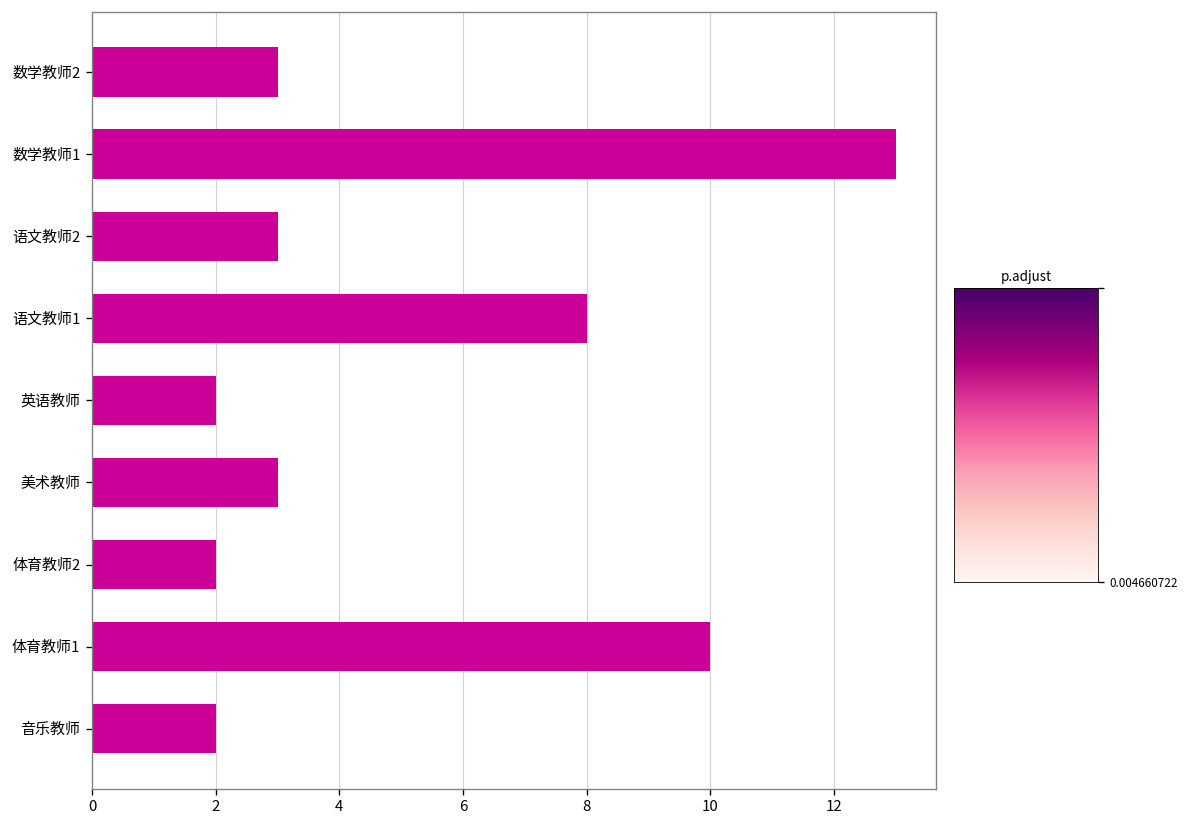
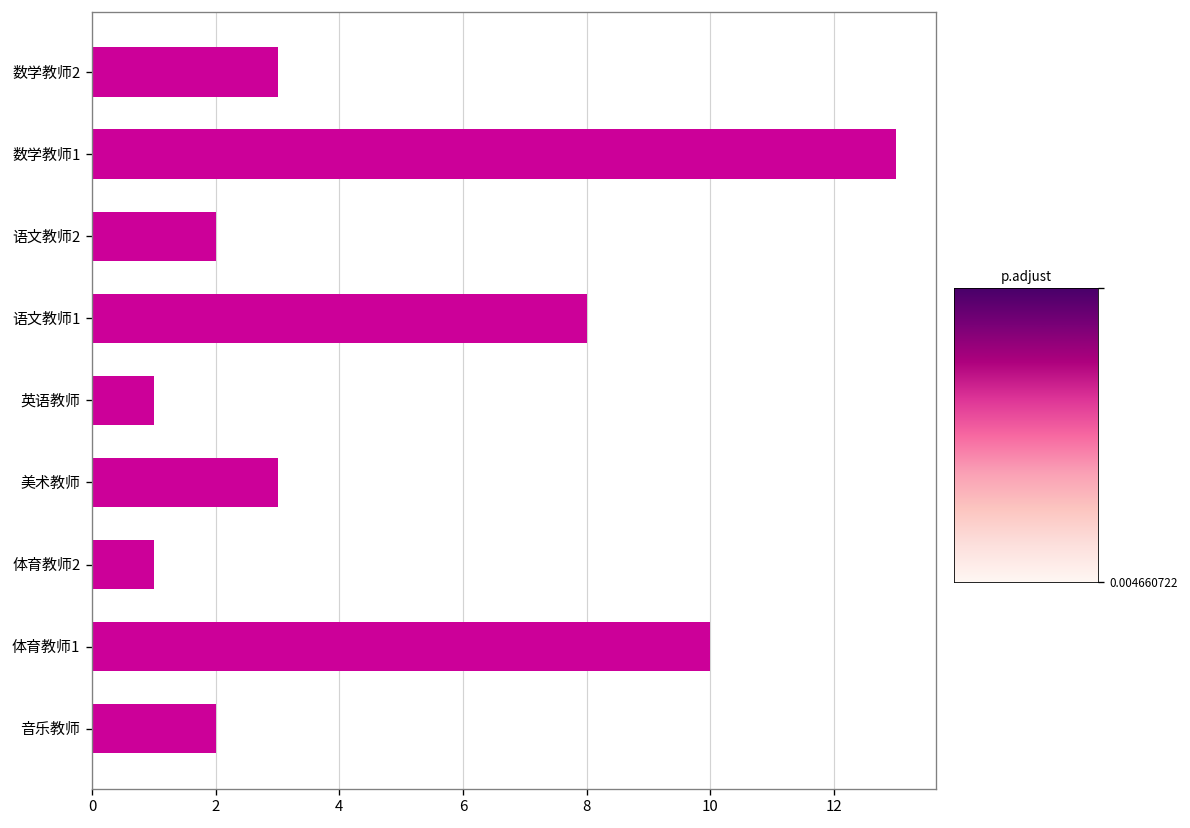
语文教师2: 3 -> 2
英语教师: 2 -> 1
体育教师2: 2 -> 1
